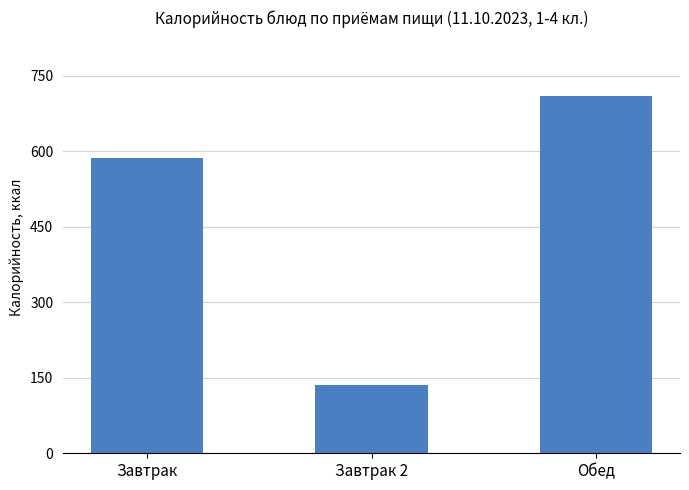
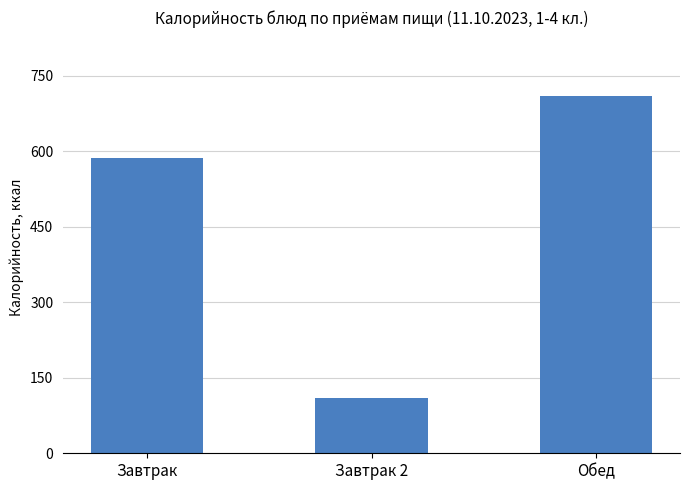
Завтрак 2: 140 -> 110
